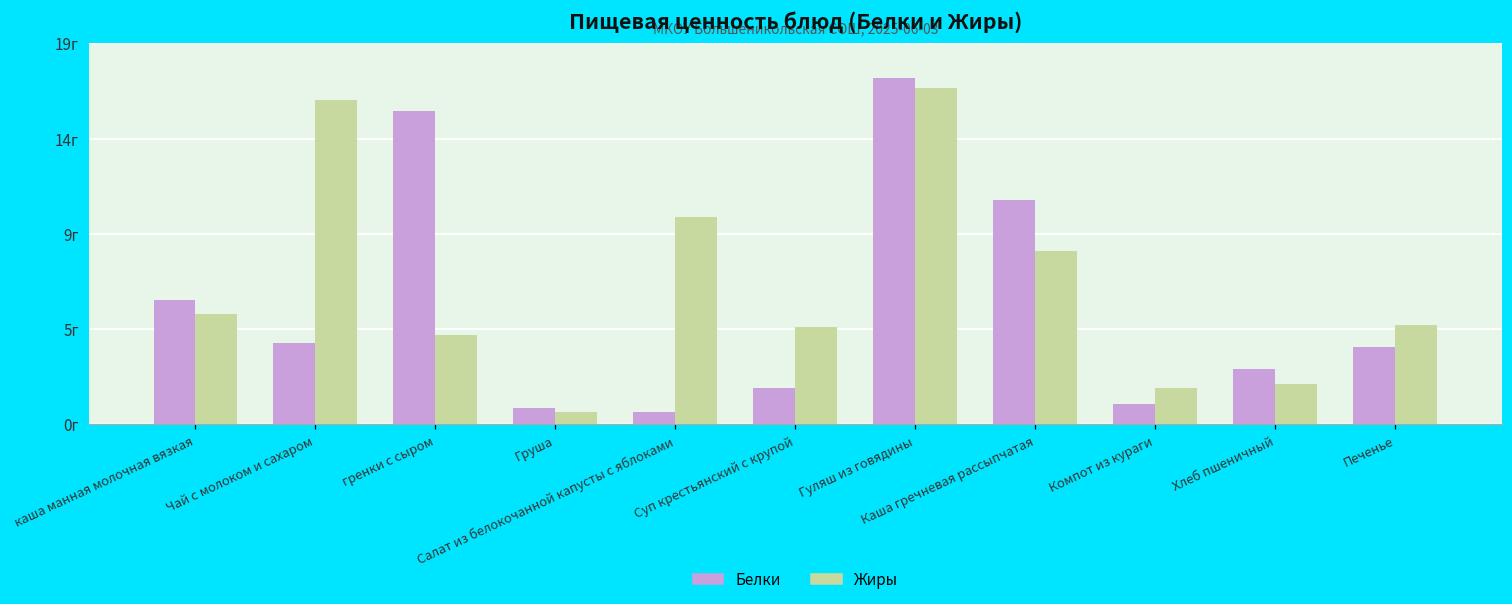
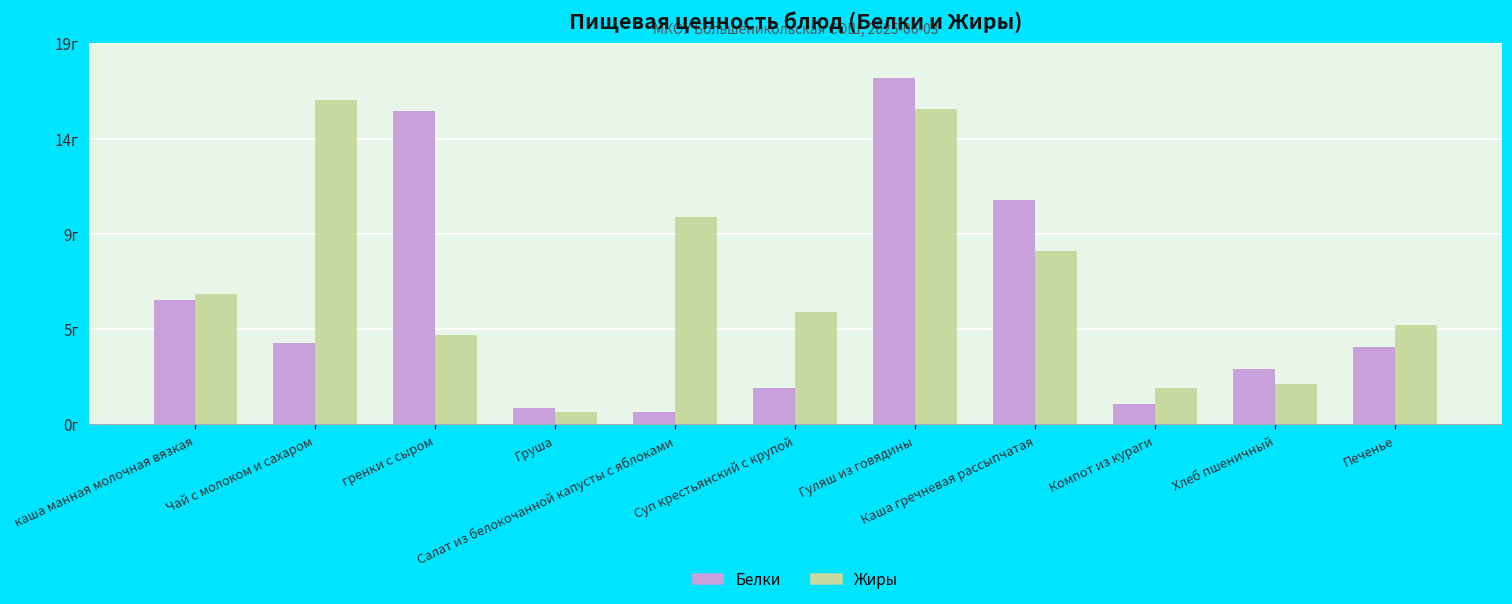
Жиры, каша манная молочная вязкая: 5.4г -> 6.4г
Жиры, Суп крестьянский с крупой: 4.8г -> 5.5г
Жиры, Гуляш из говядины: 16.5г -> 15.5г
